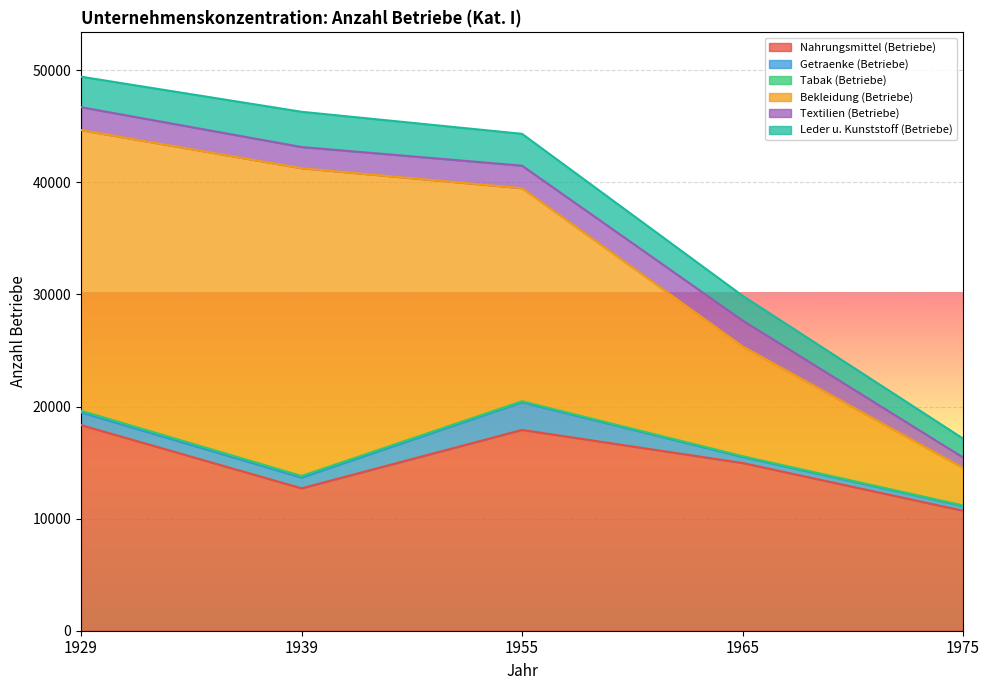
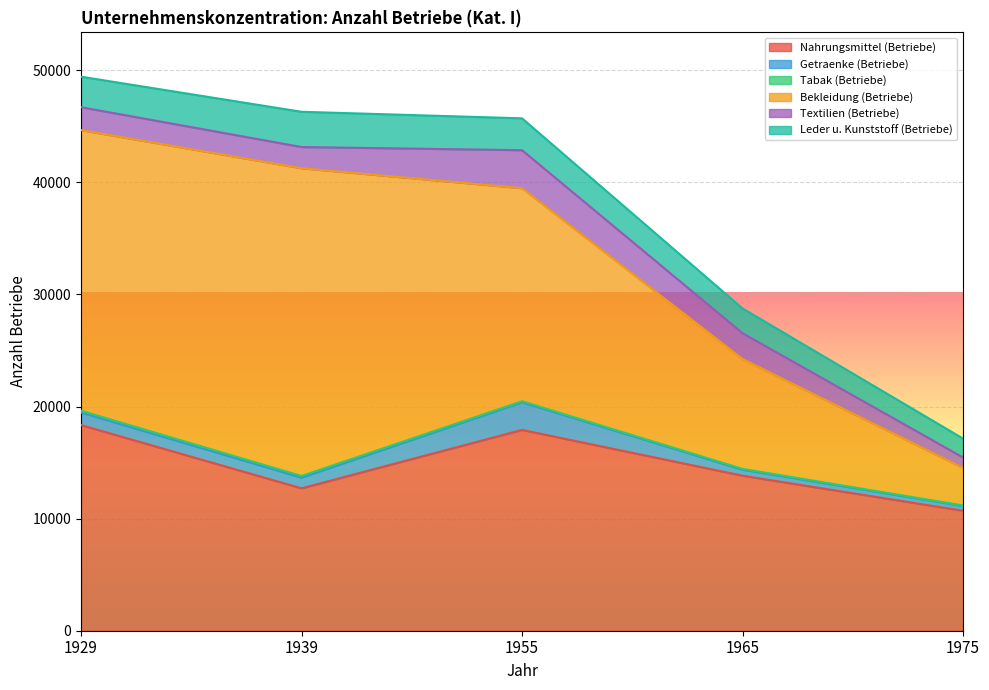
Textilien (Betriebe), 1955: 2000 -> 3400
Nahrungsmittel (Betriebe), 1965: 15000 -> 13800
